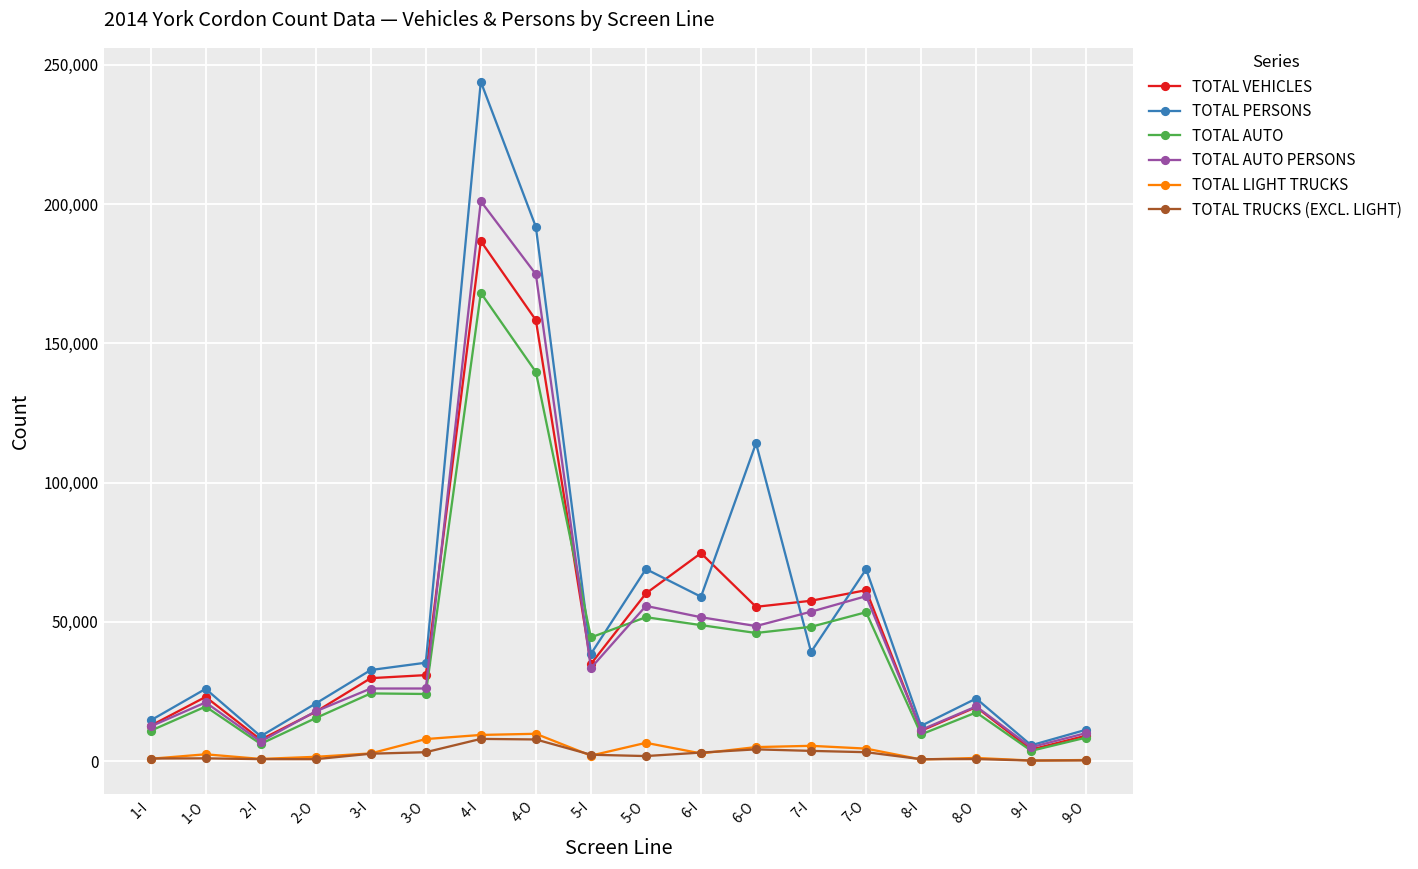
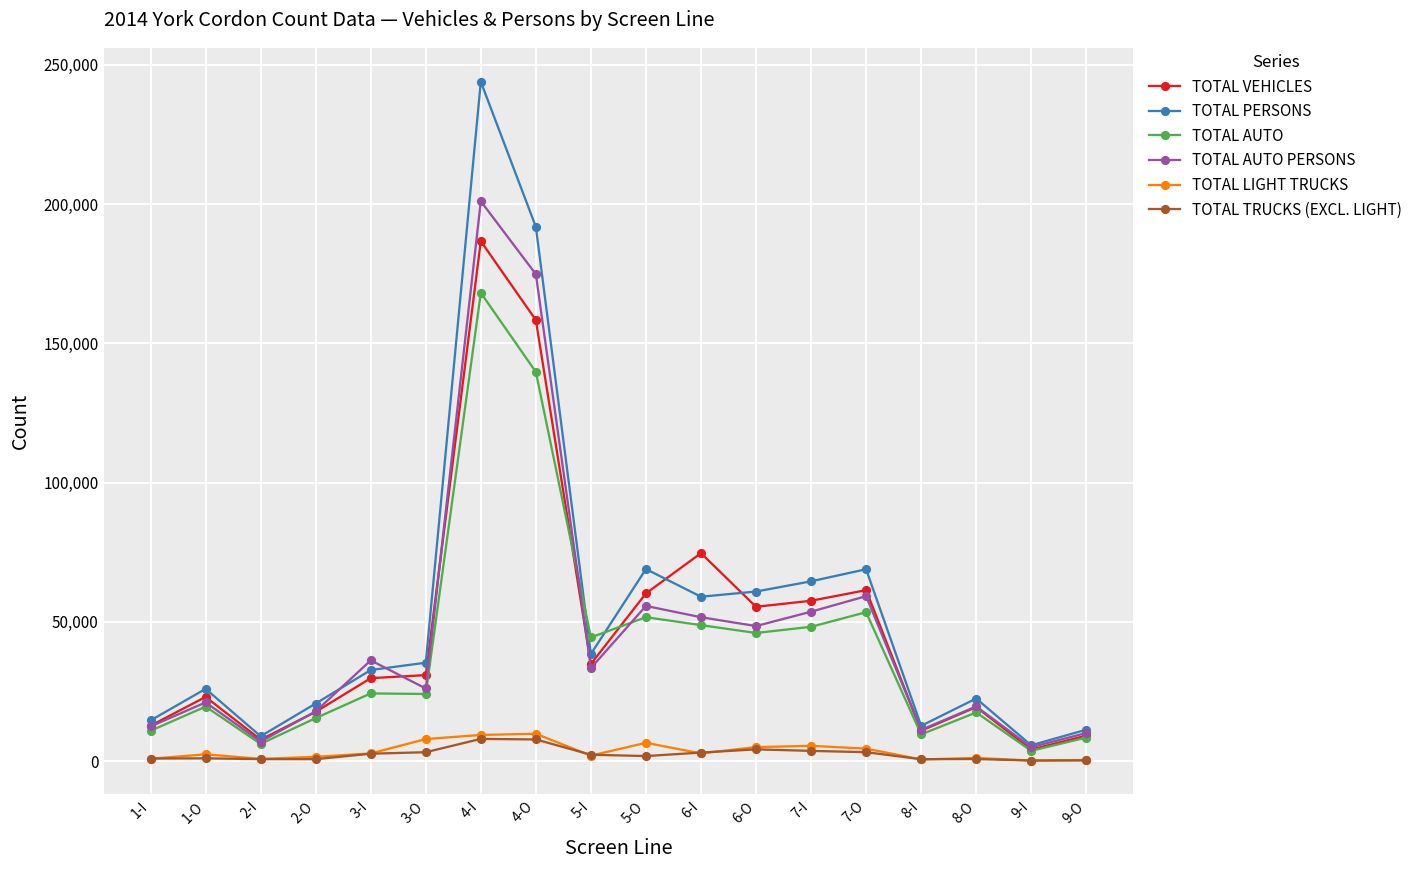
TOTAL AUTO PERSONS, 3-I: 26,000 -> 36,000
TOTAL PERSONS, 6-O: 114,000 -> 61,000
TOTAL PERSONS, 7-I: 39,000 -> 65,000
